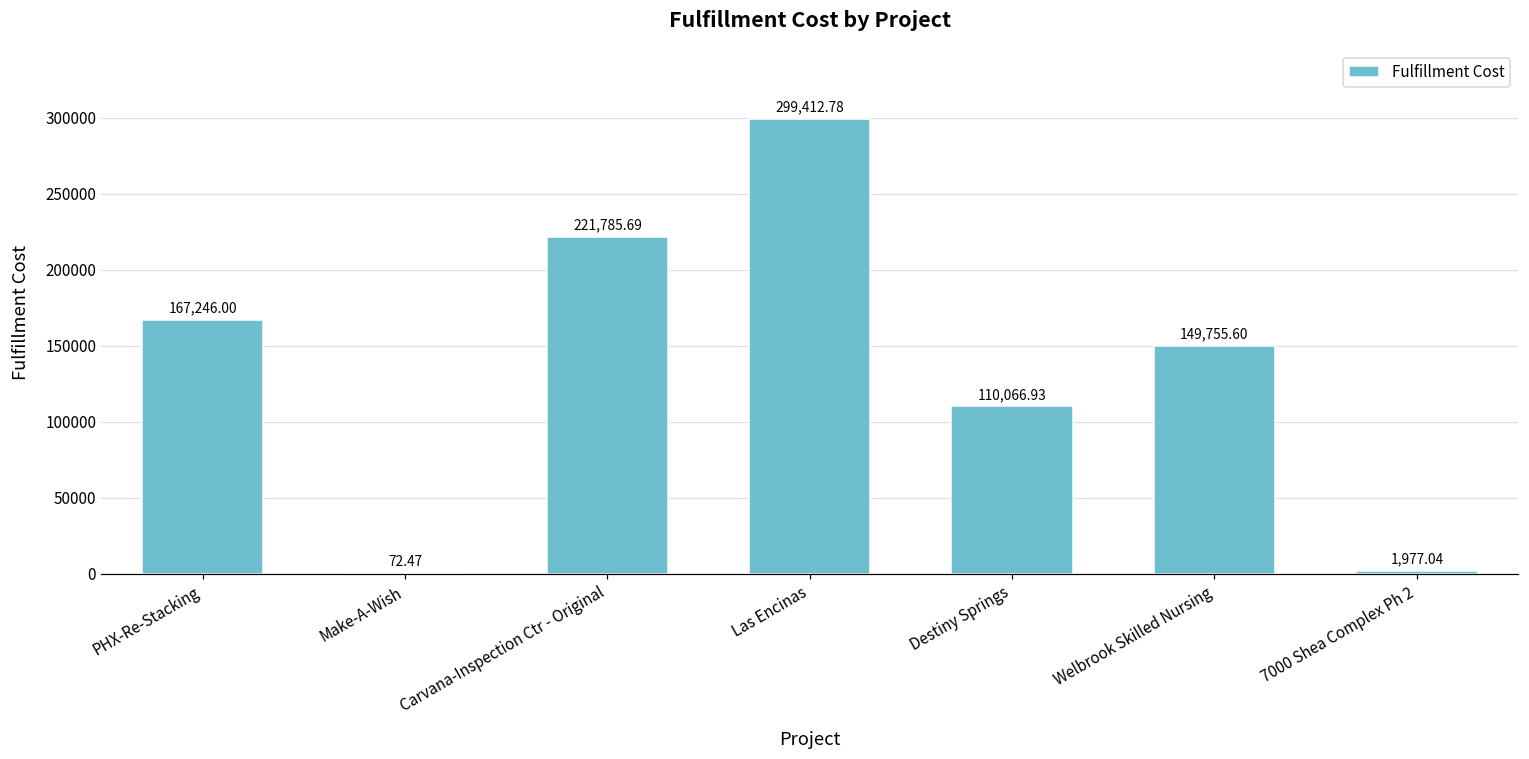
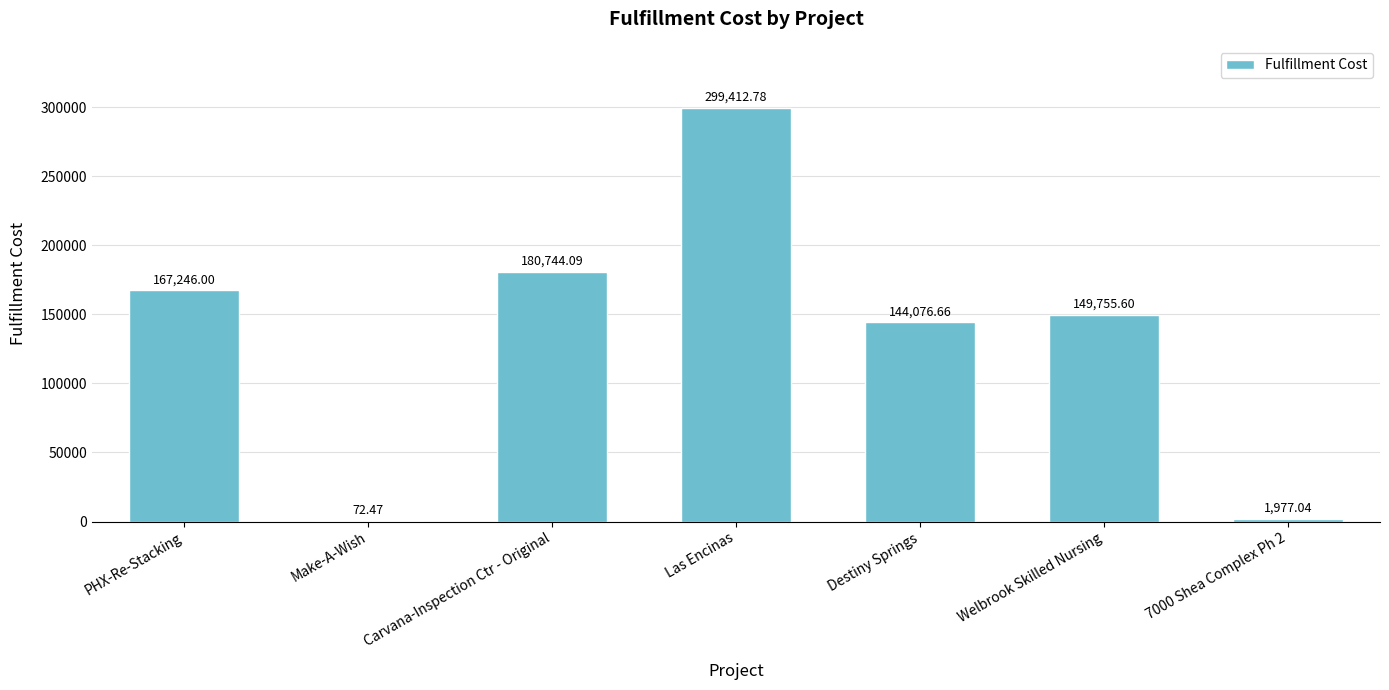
Carvana-Inspection Ctr - Original: 221,785.69 -> 180,744.09
Destiny Springs: 110,066.93 -> 144,076.66
